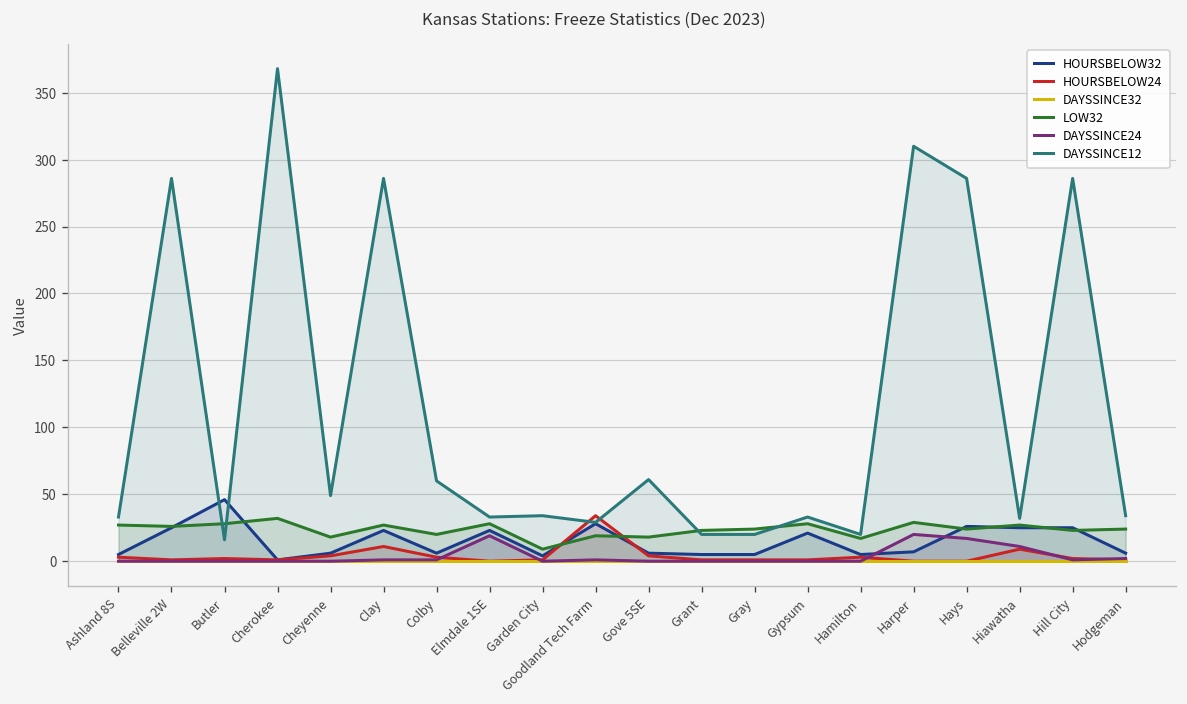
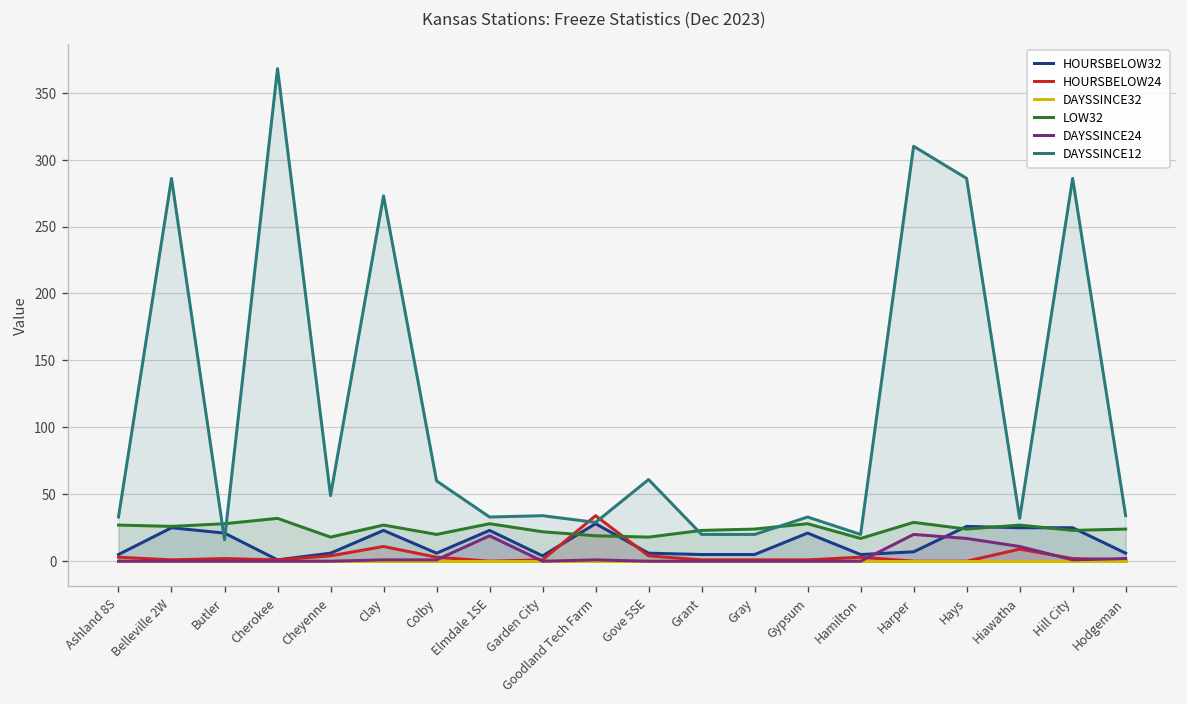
HOURSBELOW32, Butler: 46 -> 21
DAYSSINCE12, Clay: 286 -> 273
LOW32, Garden City: 9 -> 22
